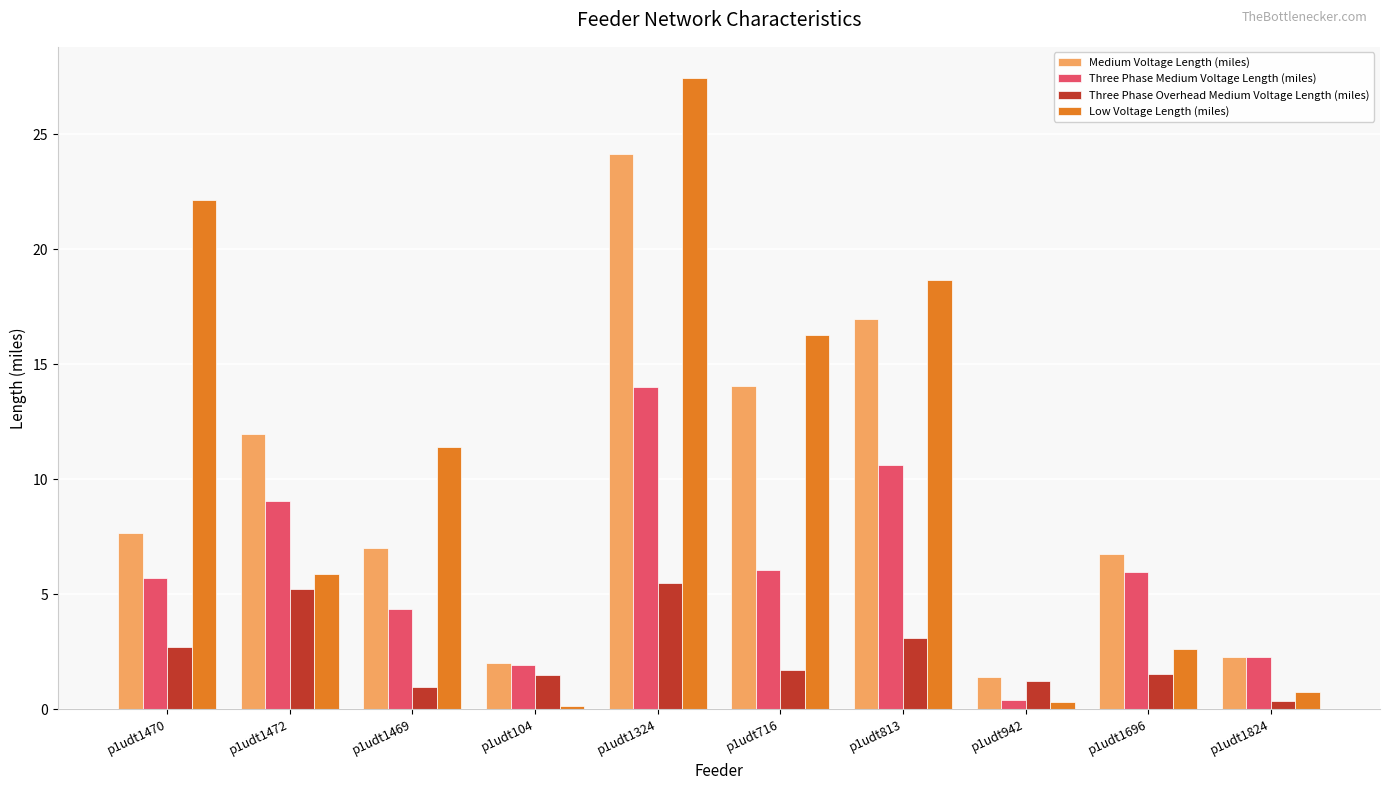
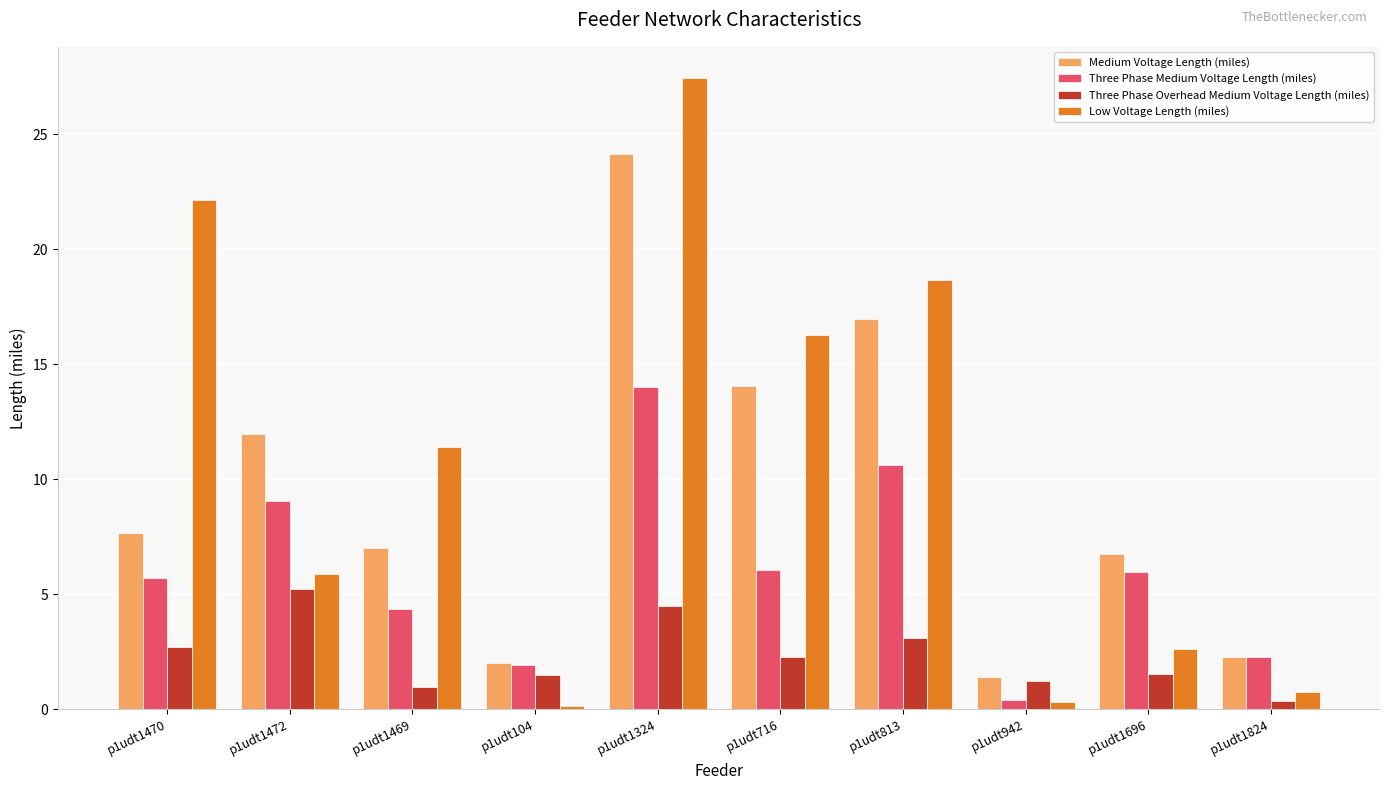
Three Phase Overhead Medium Voltage Length (miles), p1udt1324: 5.5 -> 4.5
Three Phase Overhead Medium Voltage Length (miles), p1udt716: 1.7 -> 2.3
